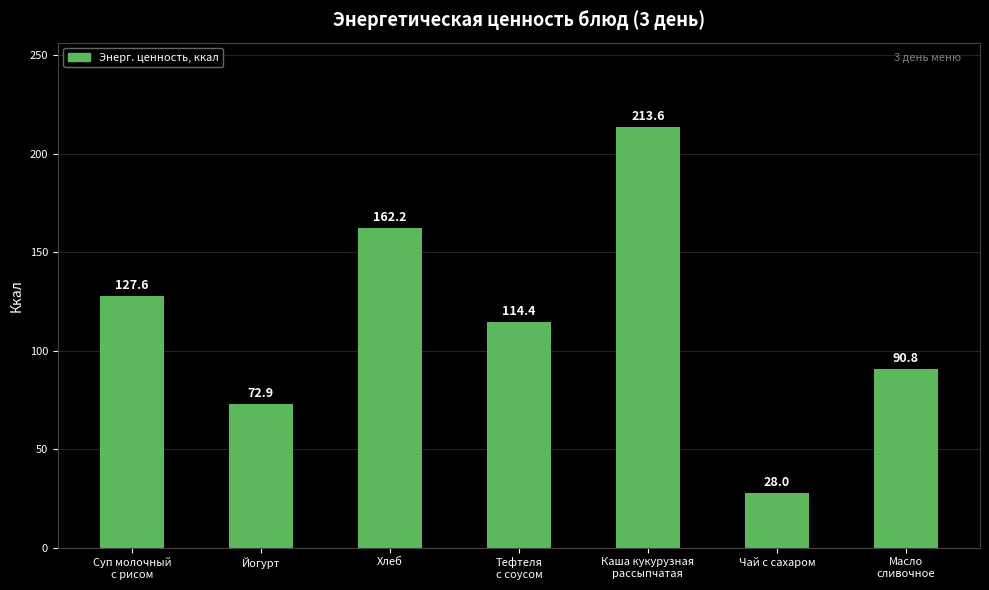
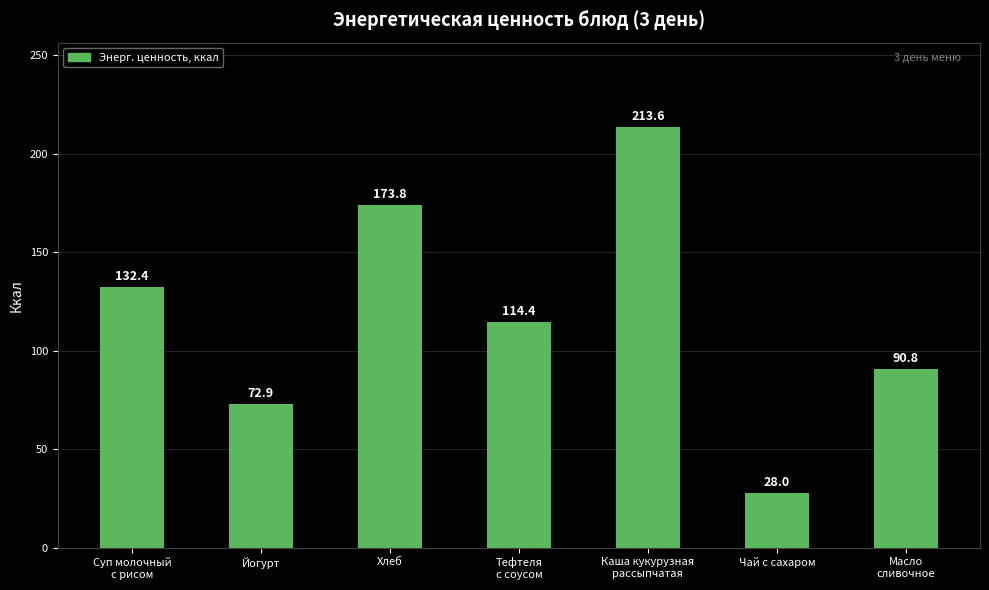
Суп молочный с рисом: 127.6 -> 132.4
Хлеб: 162.2 -> 173.8
